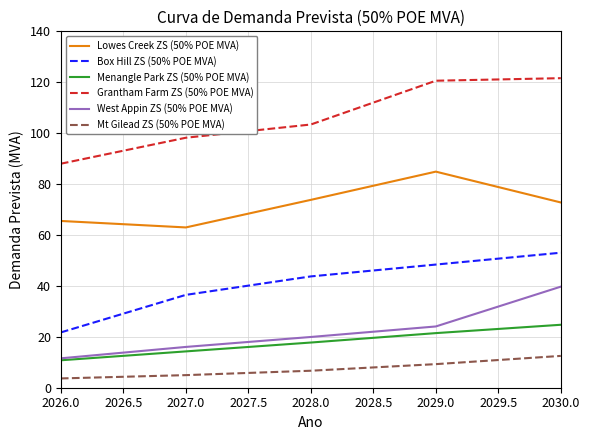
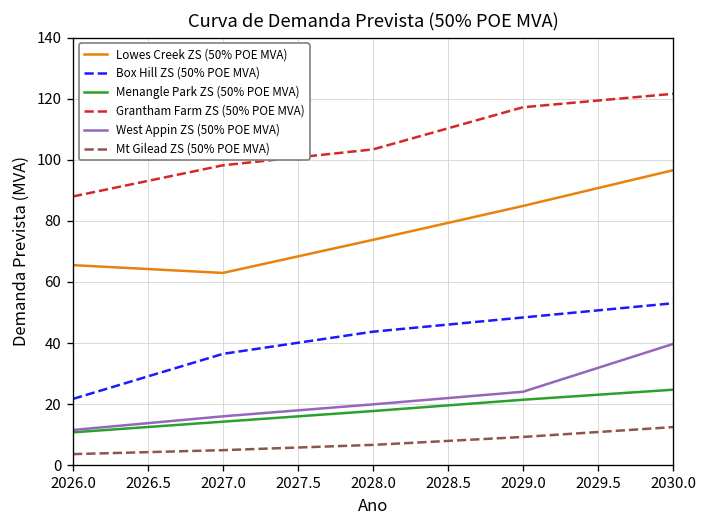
Grantham Farm ZS (50% POE MVA), 2029.0: 121 -> 117
Lowes Creek ZS (50% POE MVA), 2030.0: 73 -> 97
